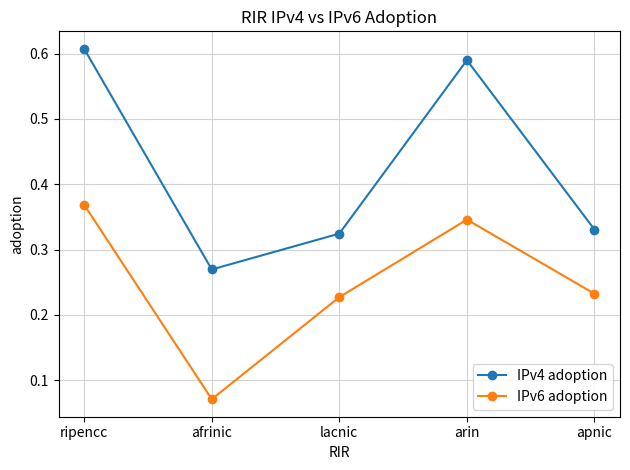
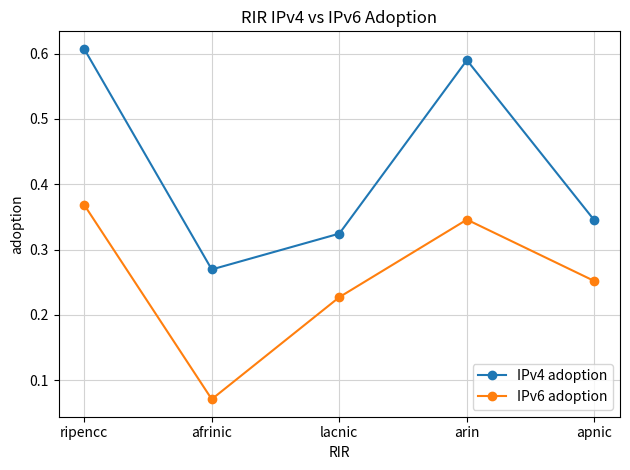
IPv4 adoption, apnic: 0.33 -> 0.34
IPv6 adoption, apnic: 0.23 -> 0.25
